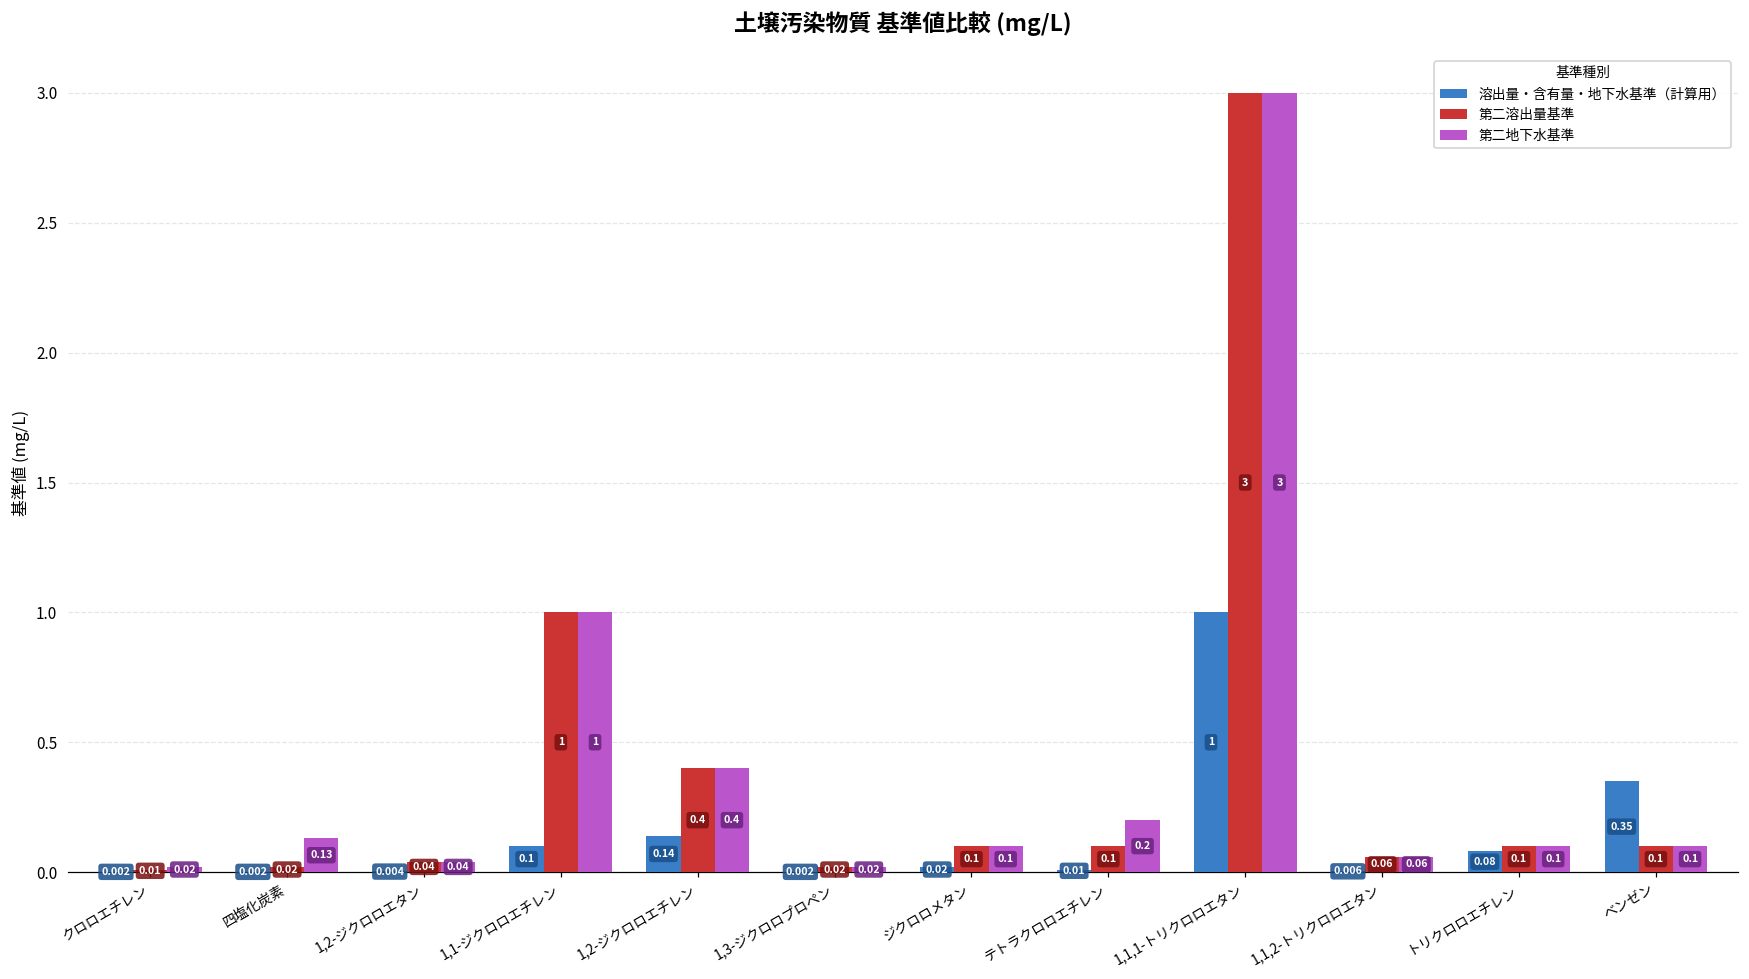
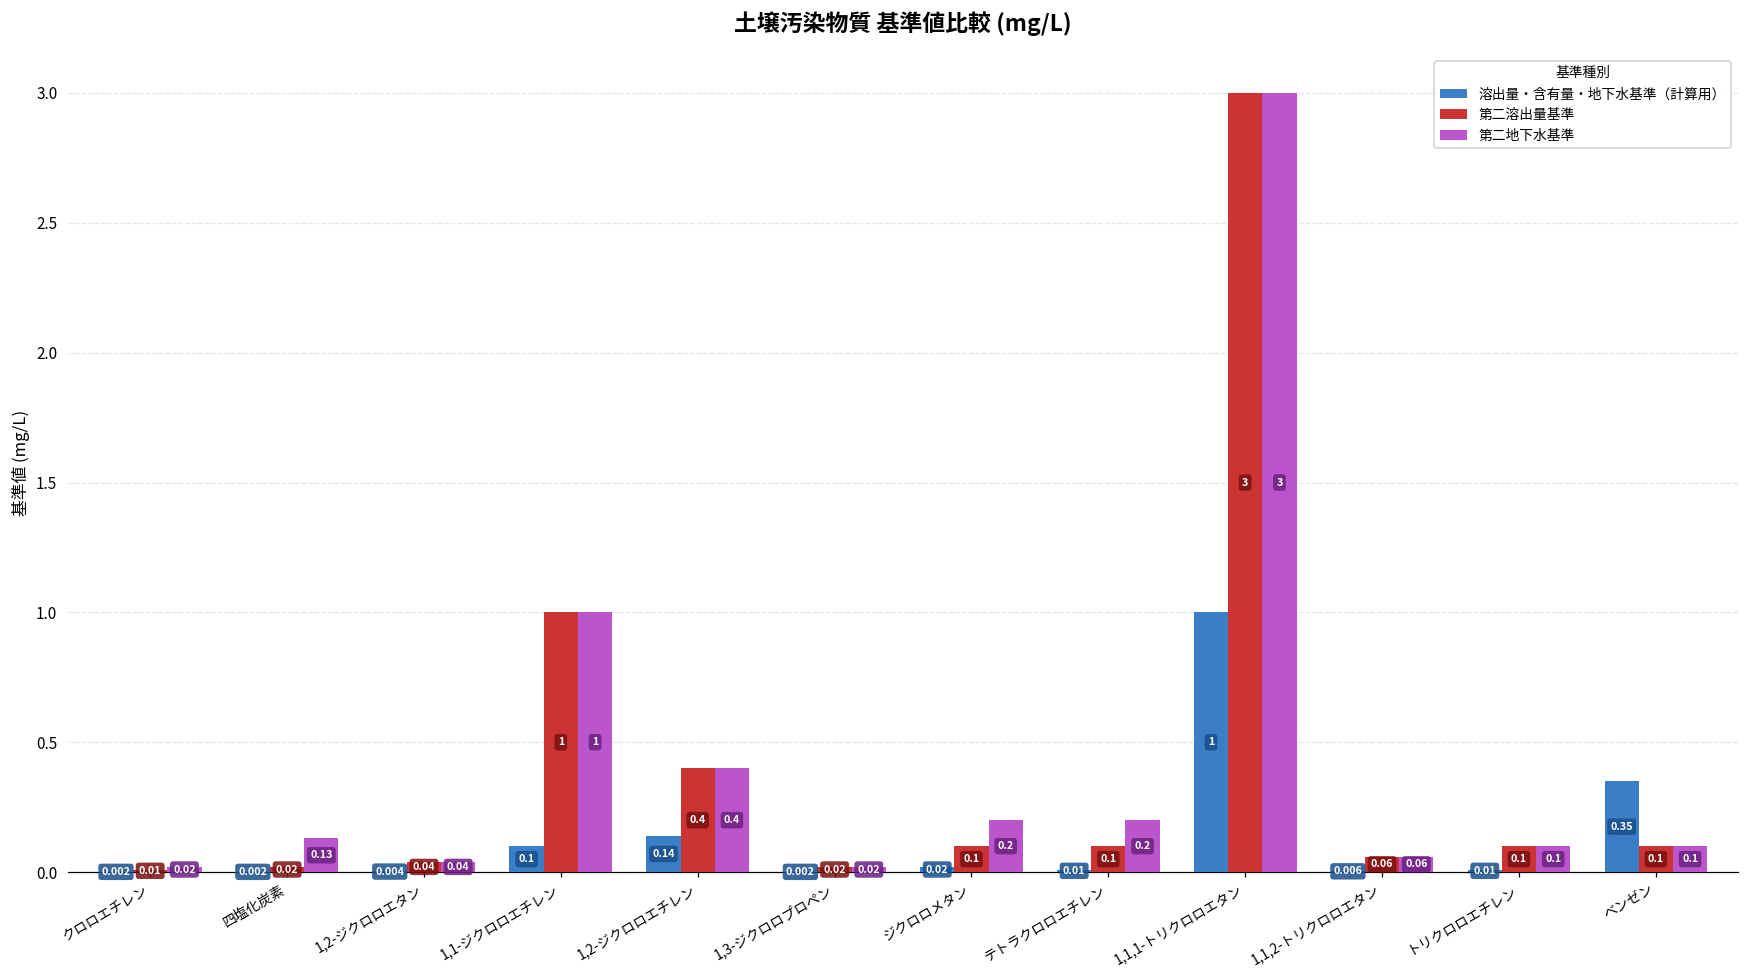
第二地下水基準, ジクロロメタン: 0.1 -> 0.2
溶出量・含有量・地下水基準（計算用）, トリクロロエチレン: 0.08 -> 0.01
